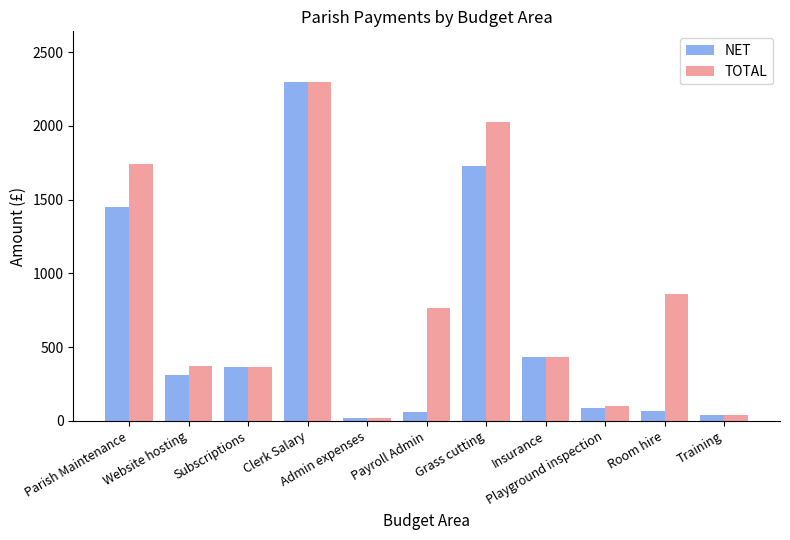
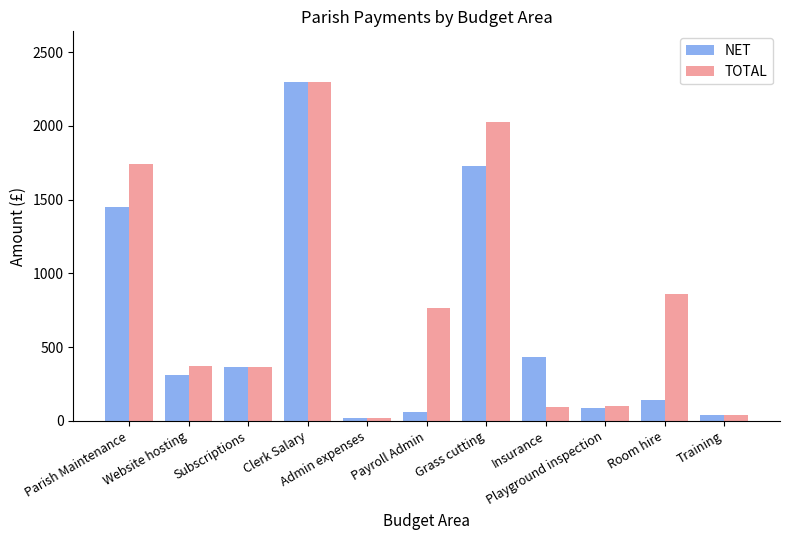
TOTAL, Insurance: 430 -> 100
NET, Room hire: 70 -> 140
